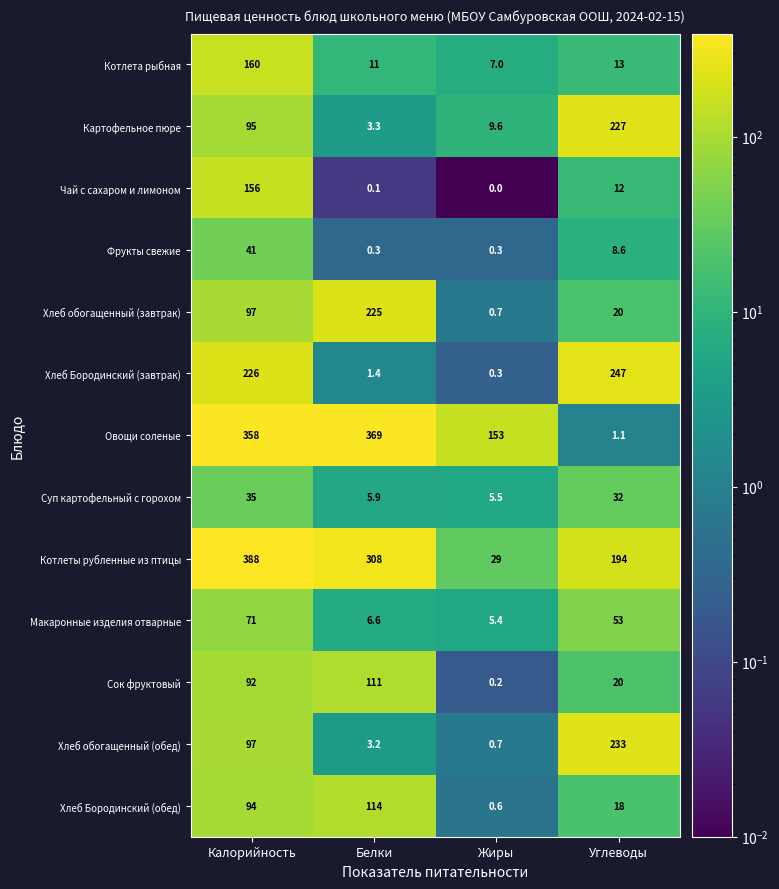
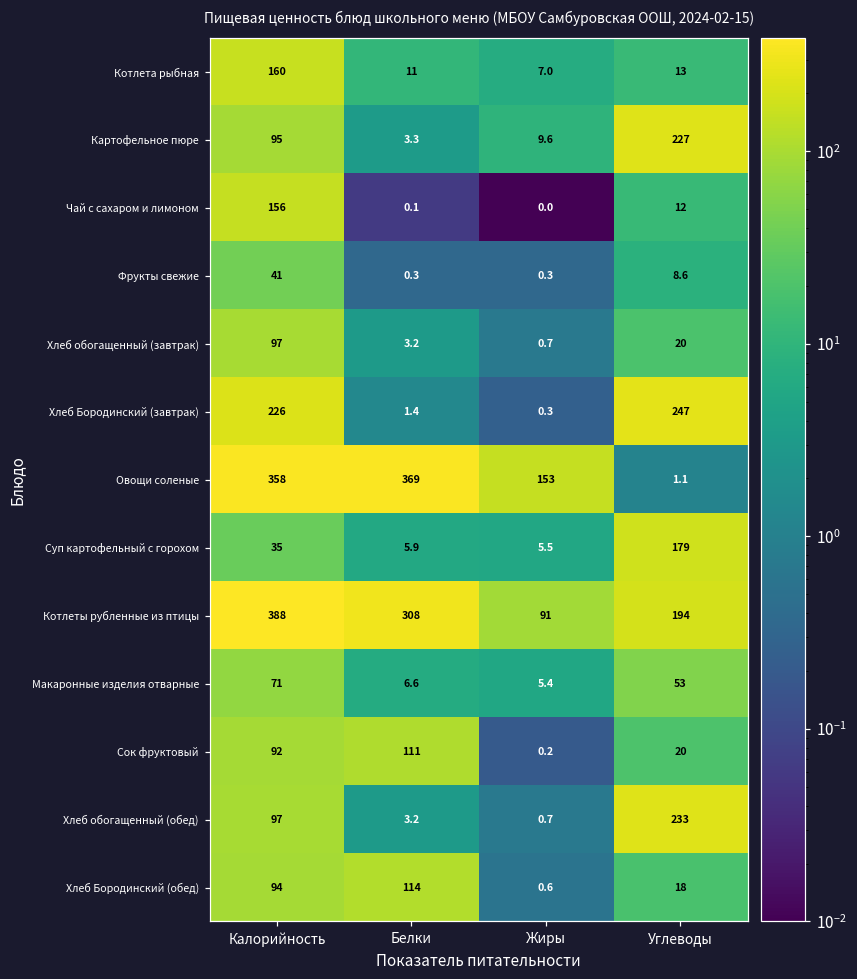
Хлеб обогащенный (завтрак), Белки: 225 -> 3.2
Суп картофельный с горохом, Углеводы: 32 -> 179
Котлеты рубленные из птицы, Жиры: 29 -> 91
